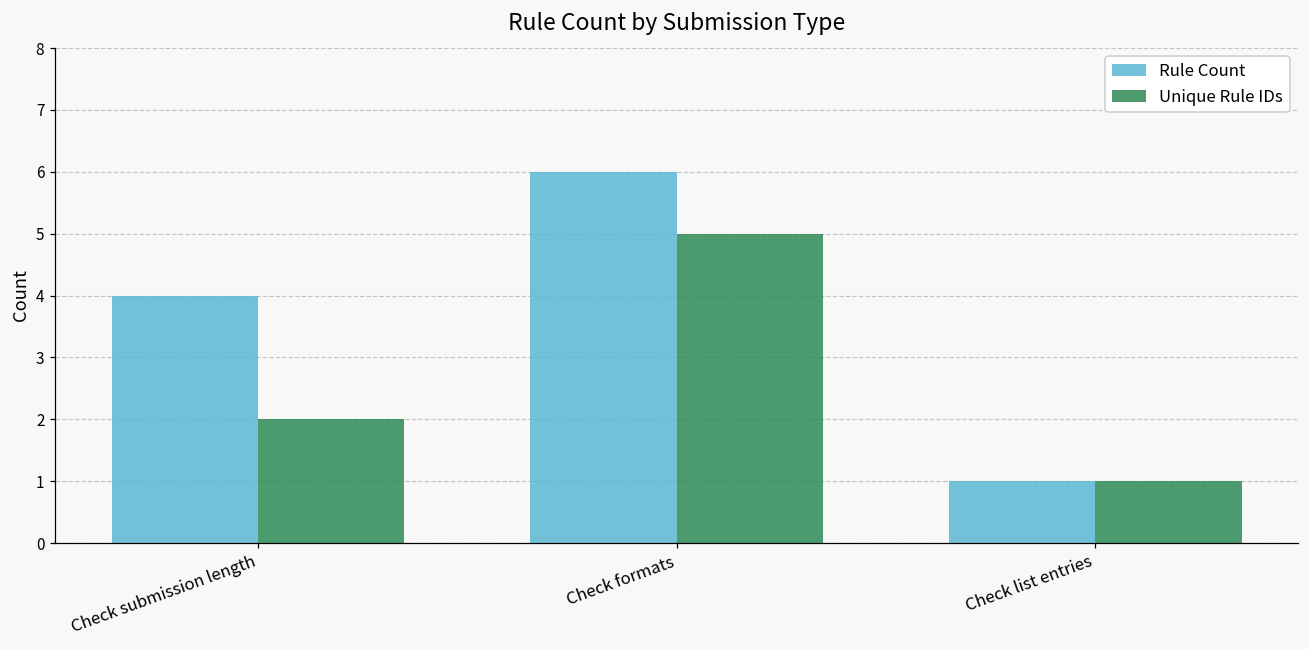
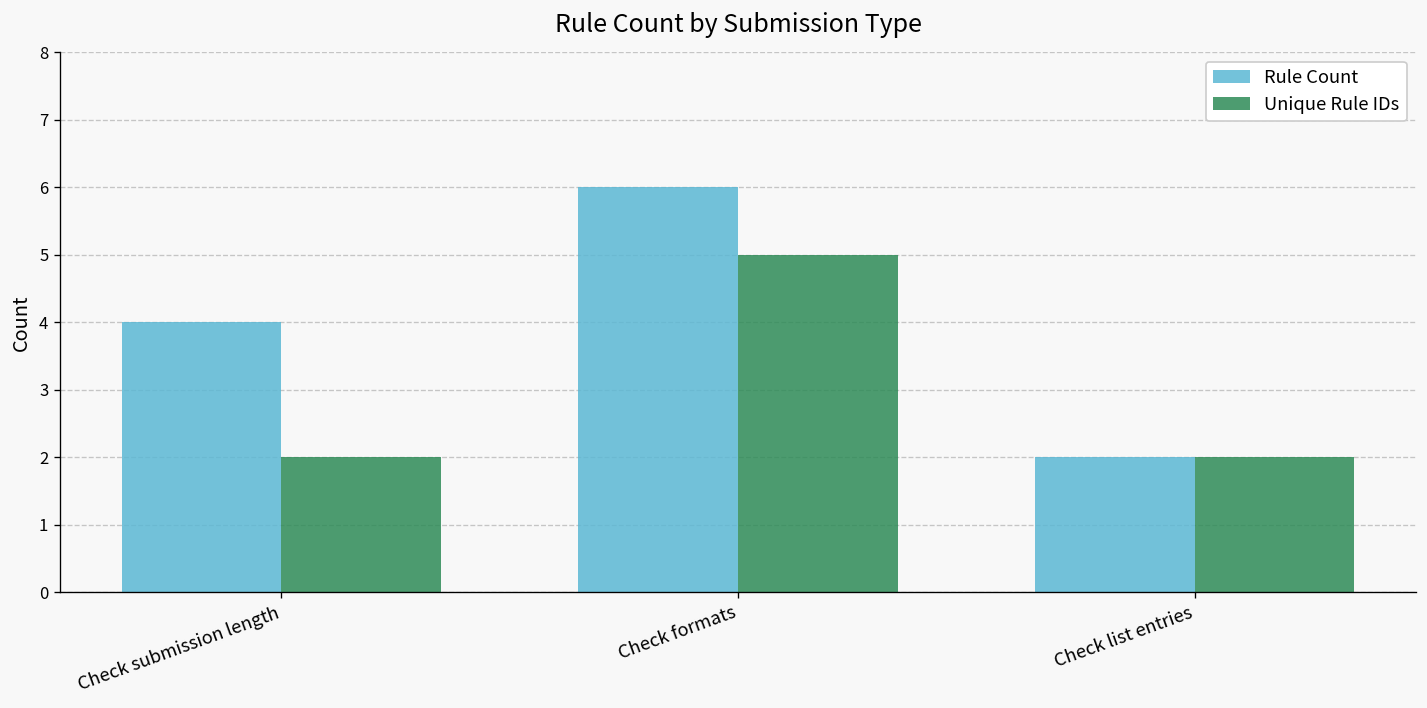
Rule Count, Check list entries: 1 -> 2
Unique Rule IDs, Check list entries: 1 -> 2
